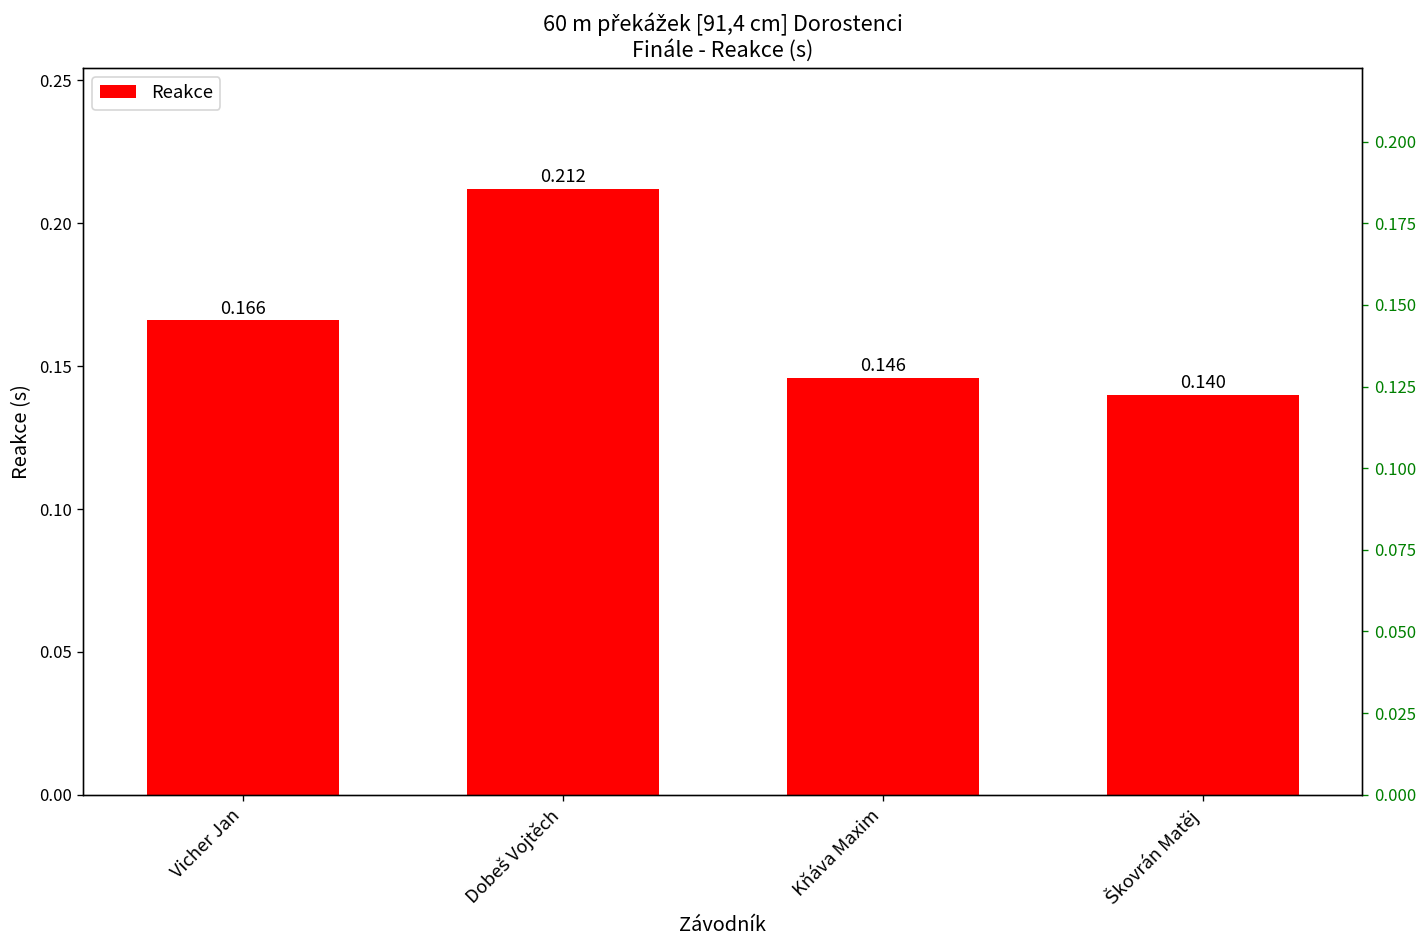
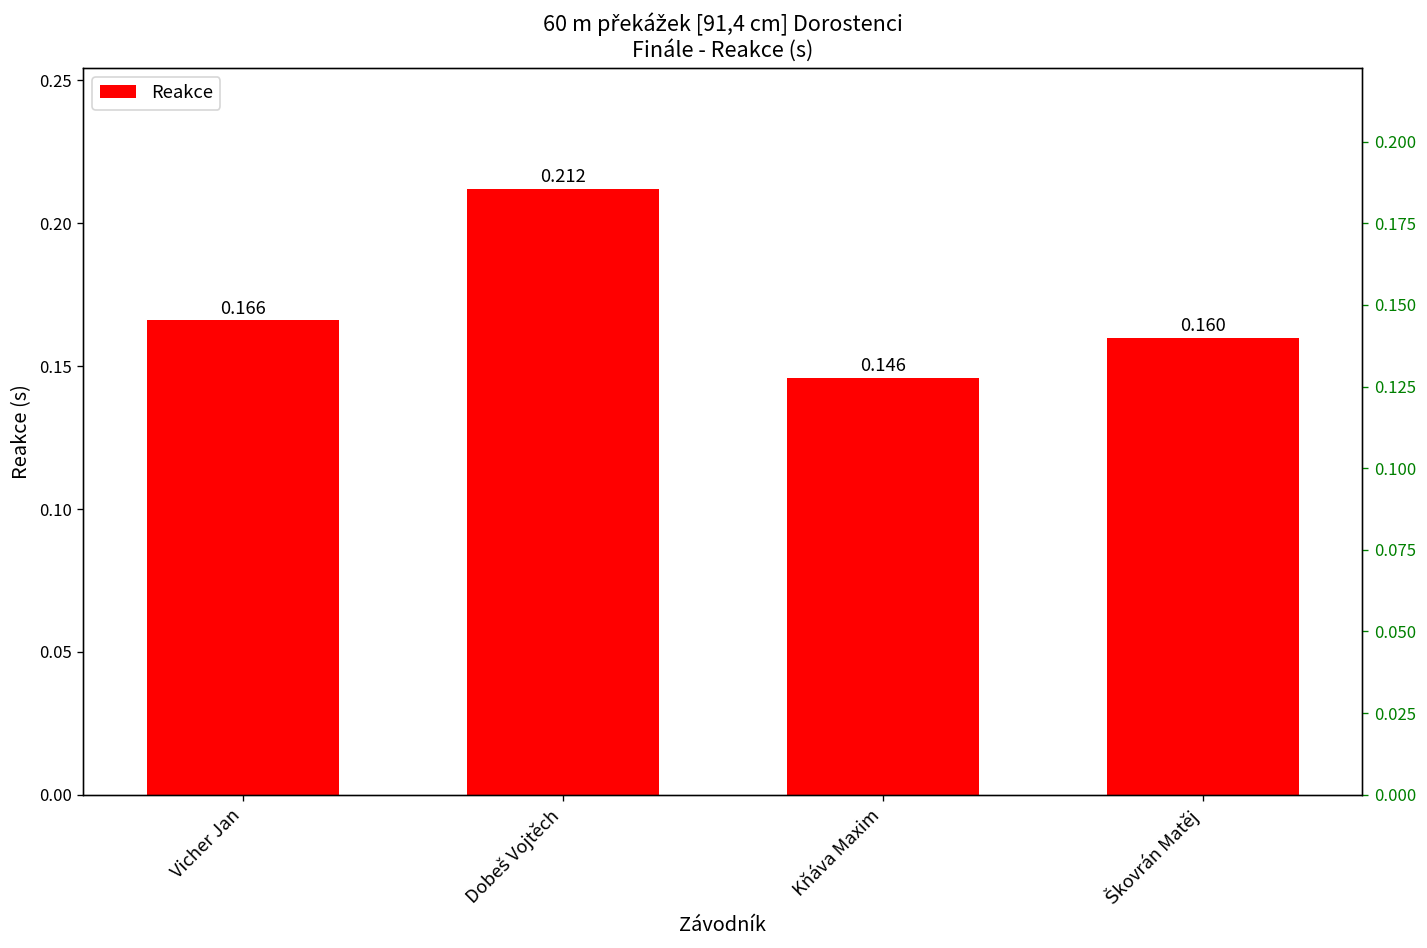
Škovrán Matěj: 0.140 -> 0.160
